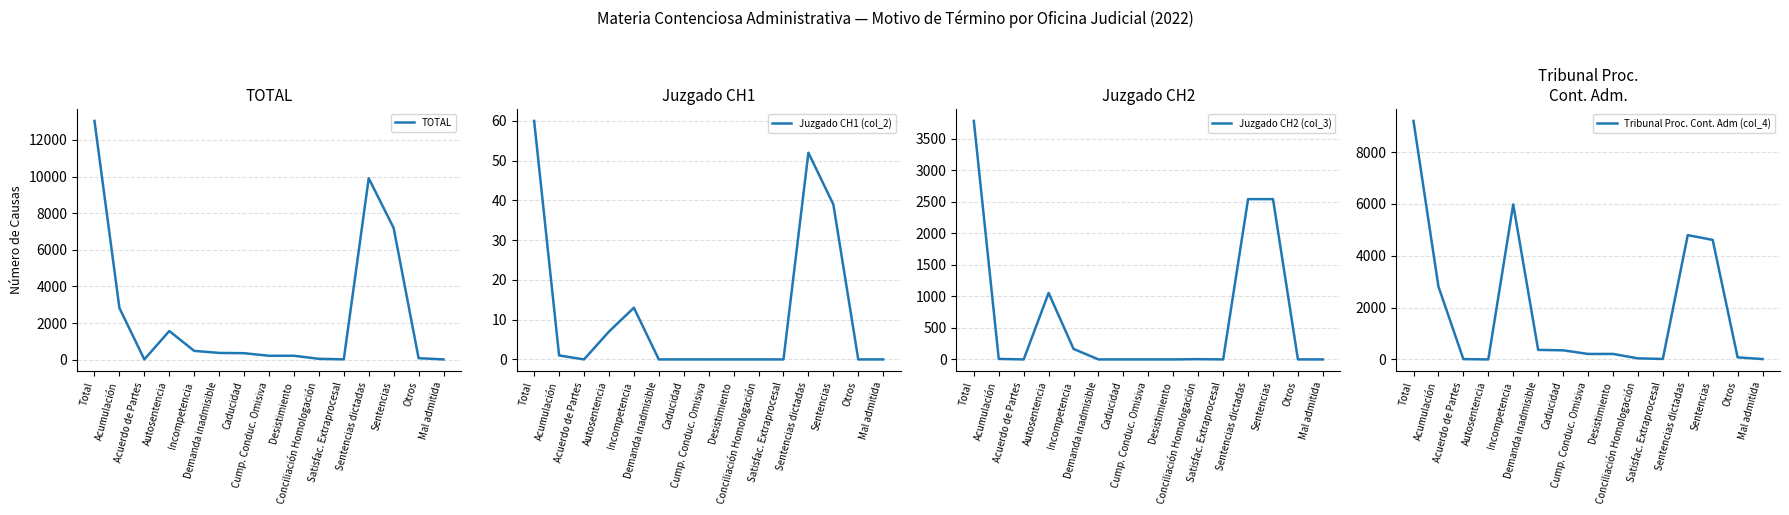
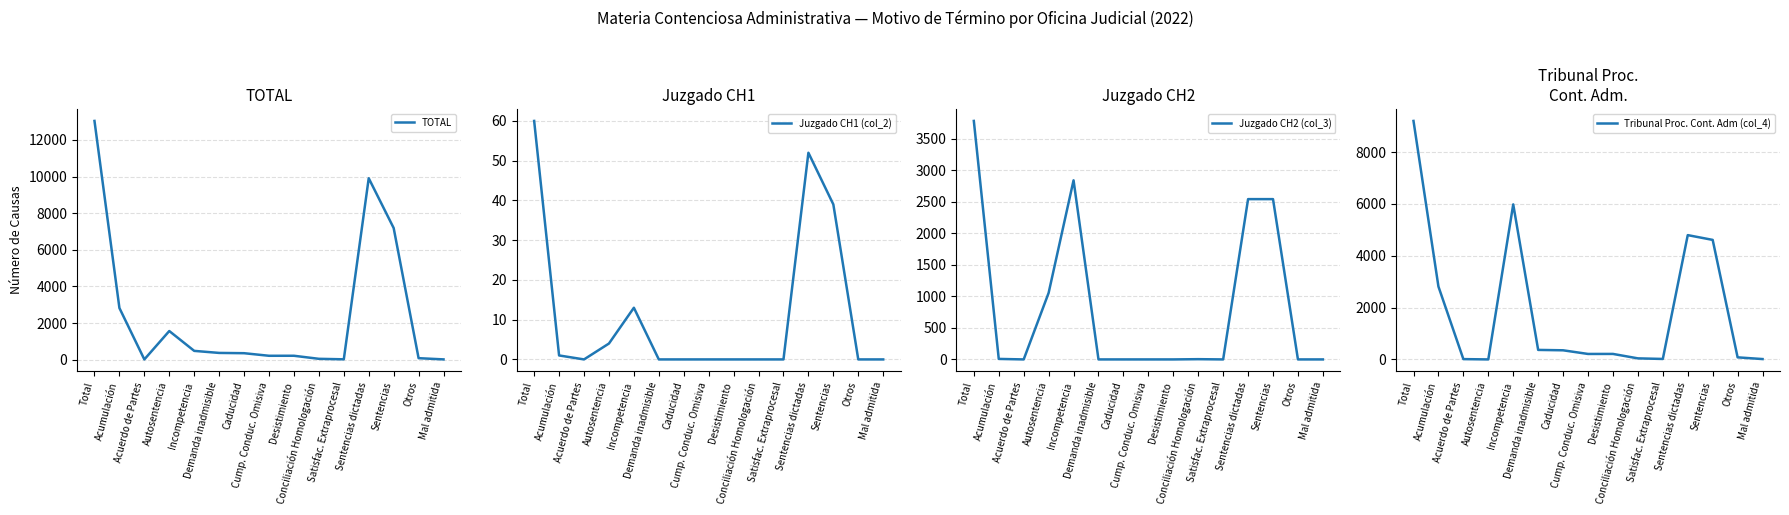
Juzgado CH1, Autosentencia: 7 -> 4
Juzgado CH2, Incompetencia: 200 -> 2800
